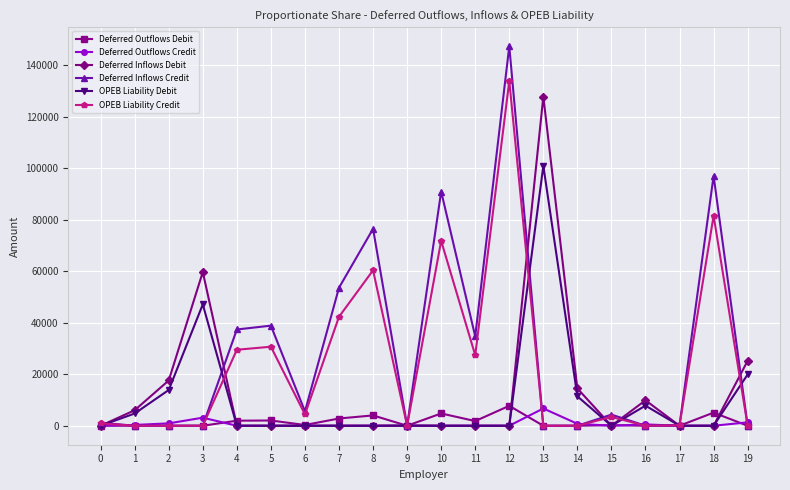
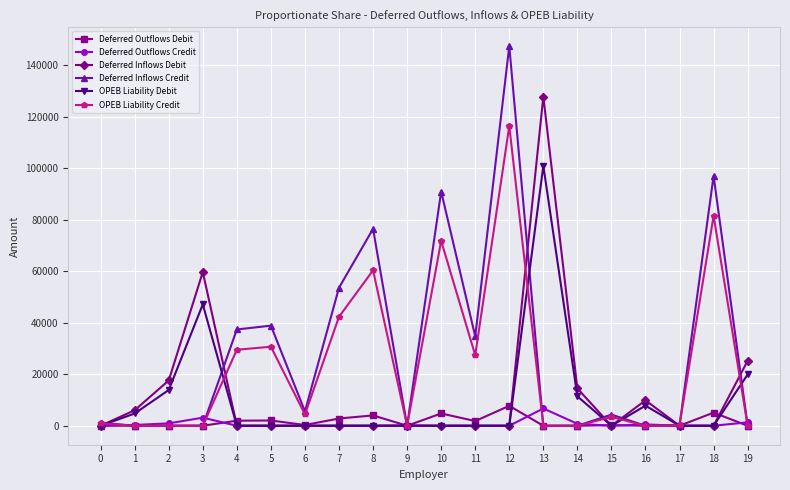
OPEB Liability Credit, 12: 134000 -> 116000
